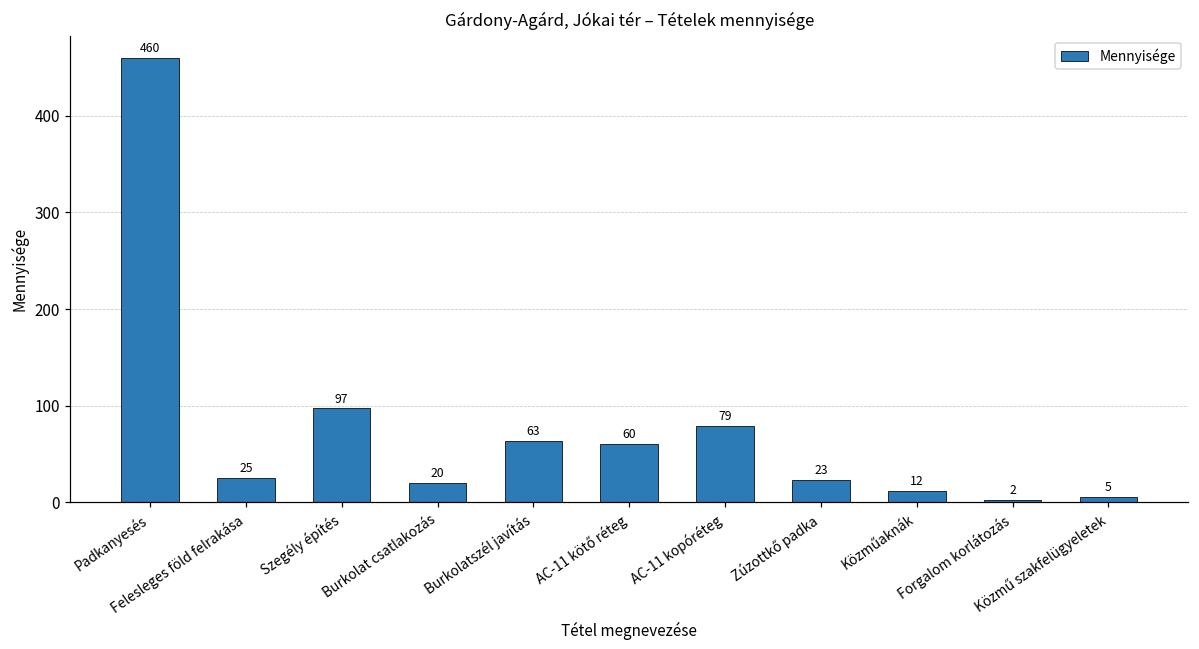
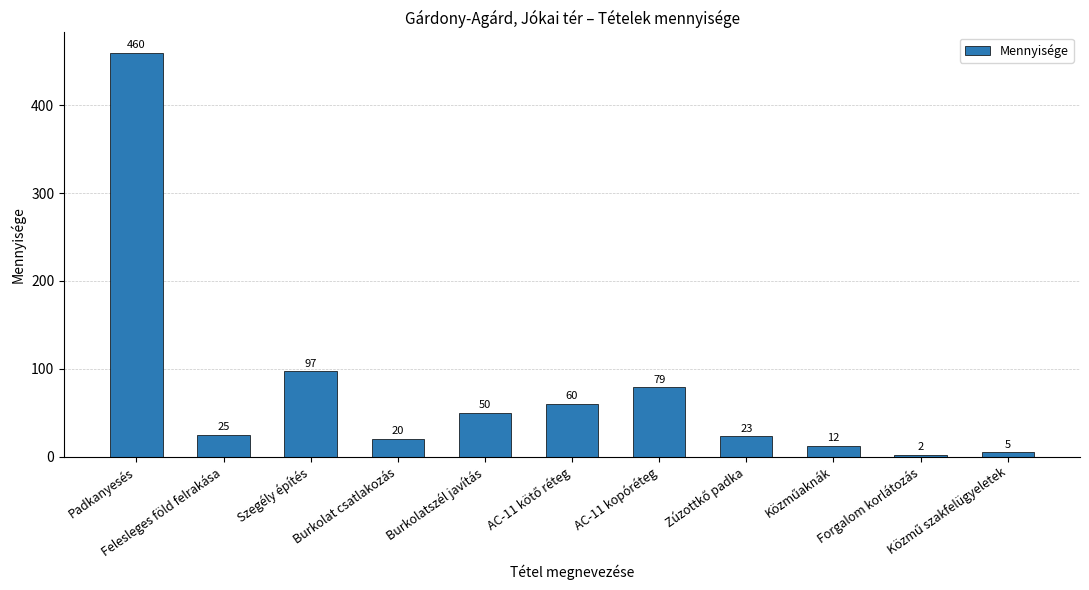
Burkolatszél javítás: 63 -> 50
